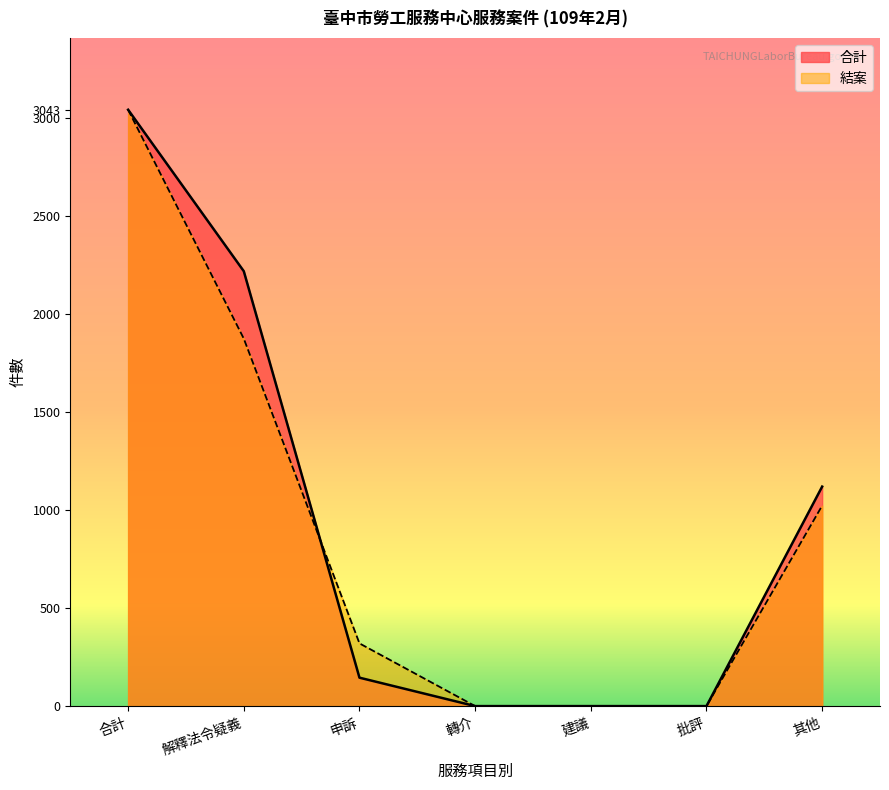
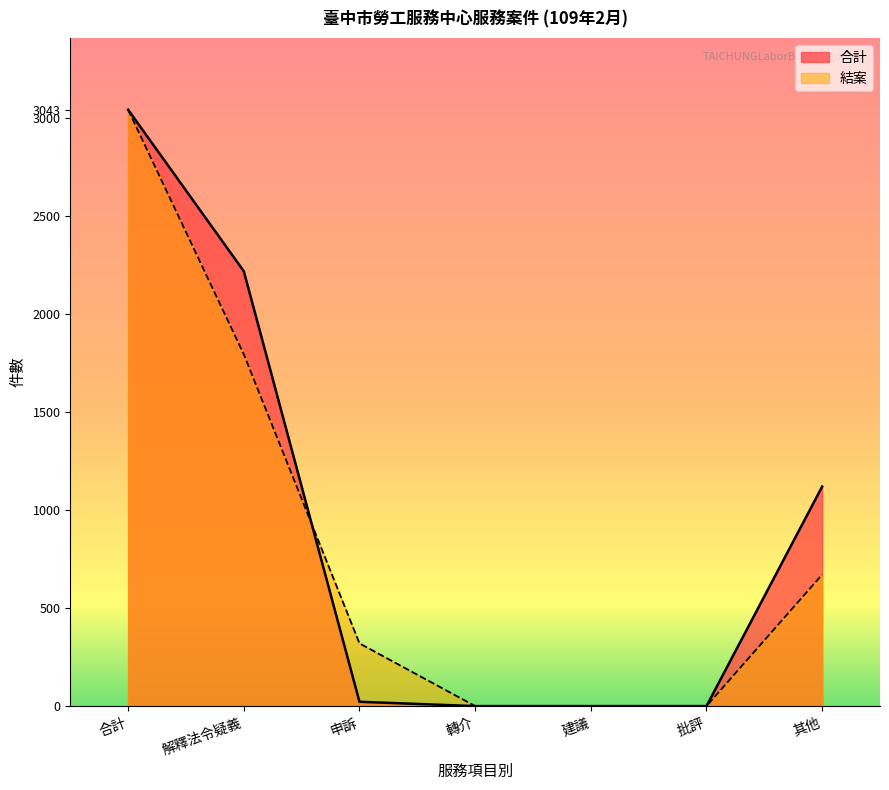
結案, 解釋法令疑義: 1880 -> 1800
合計, 申訴: 150 -> 20
結案, 其他: 1020 -> 670
